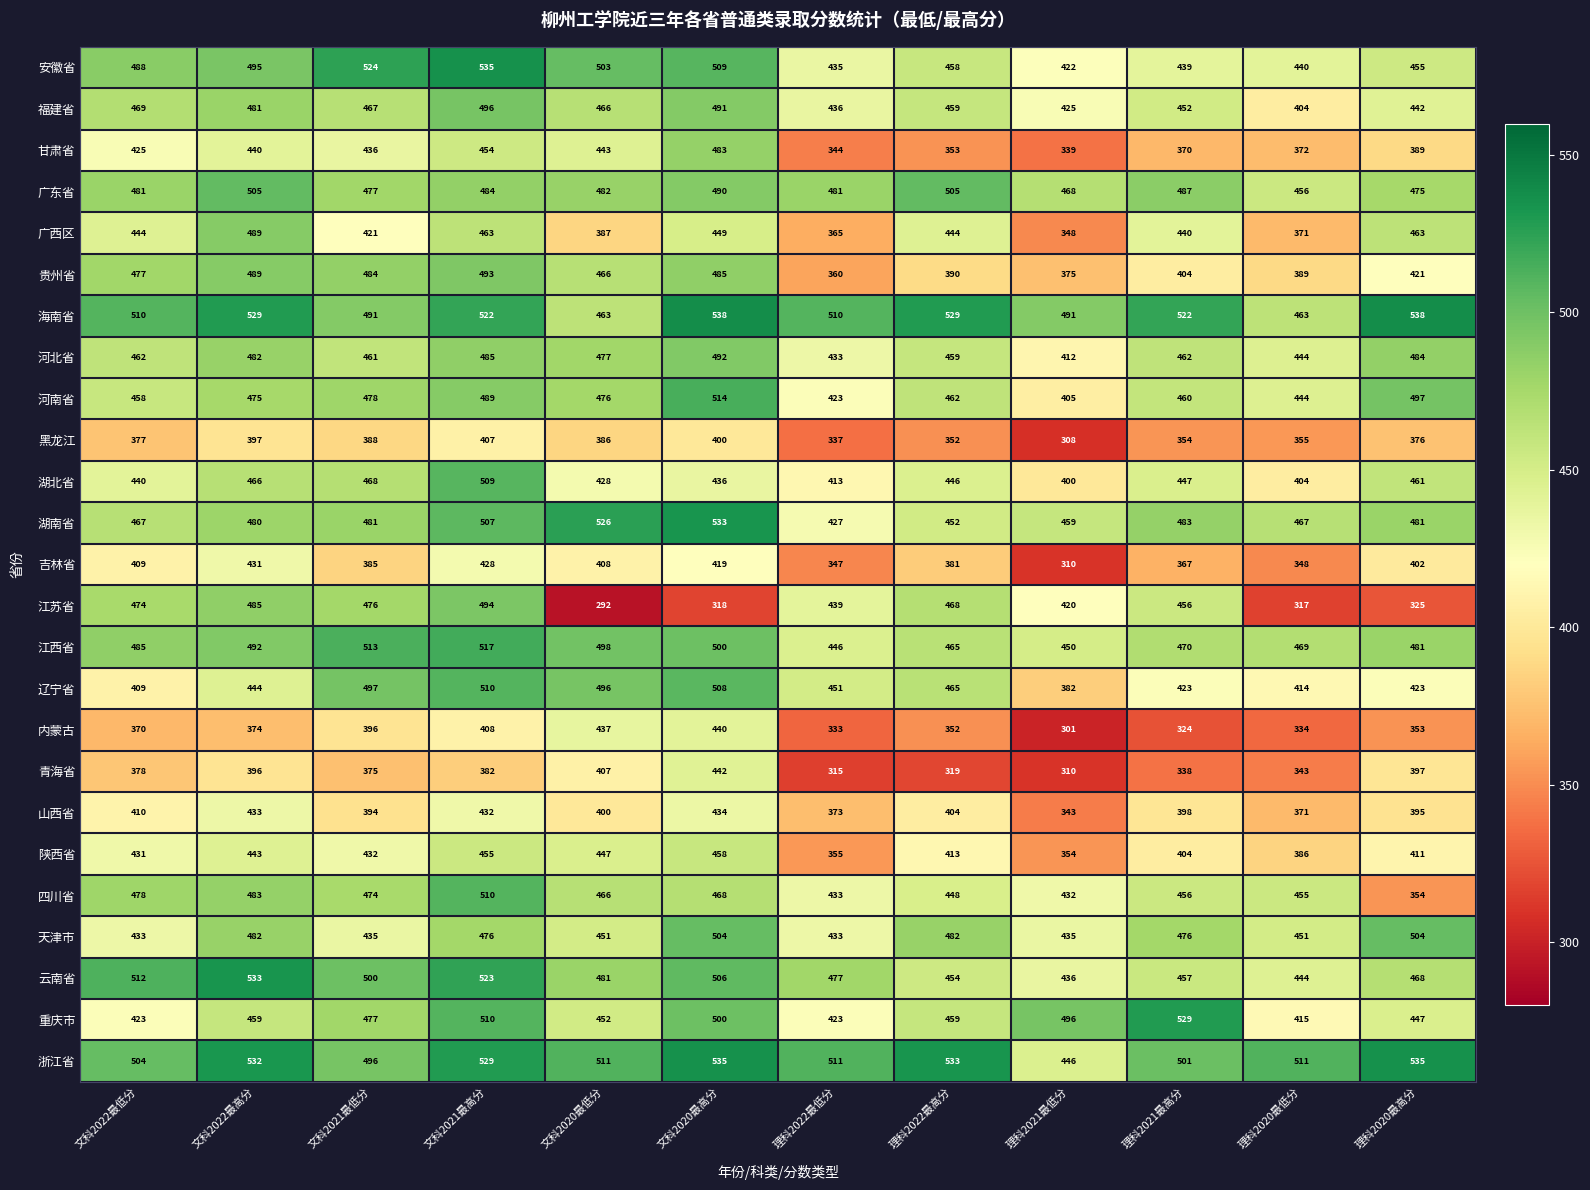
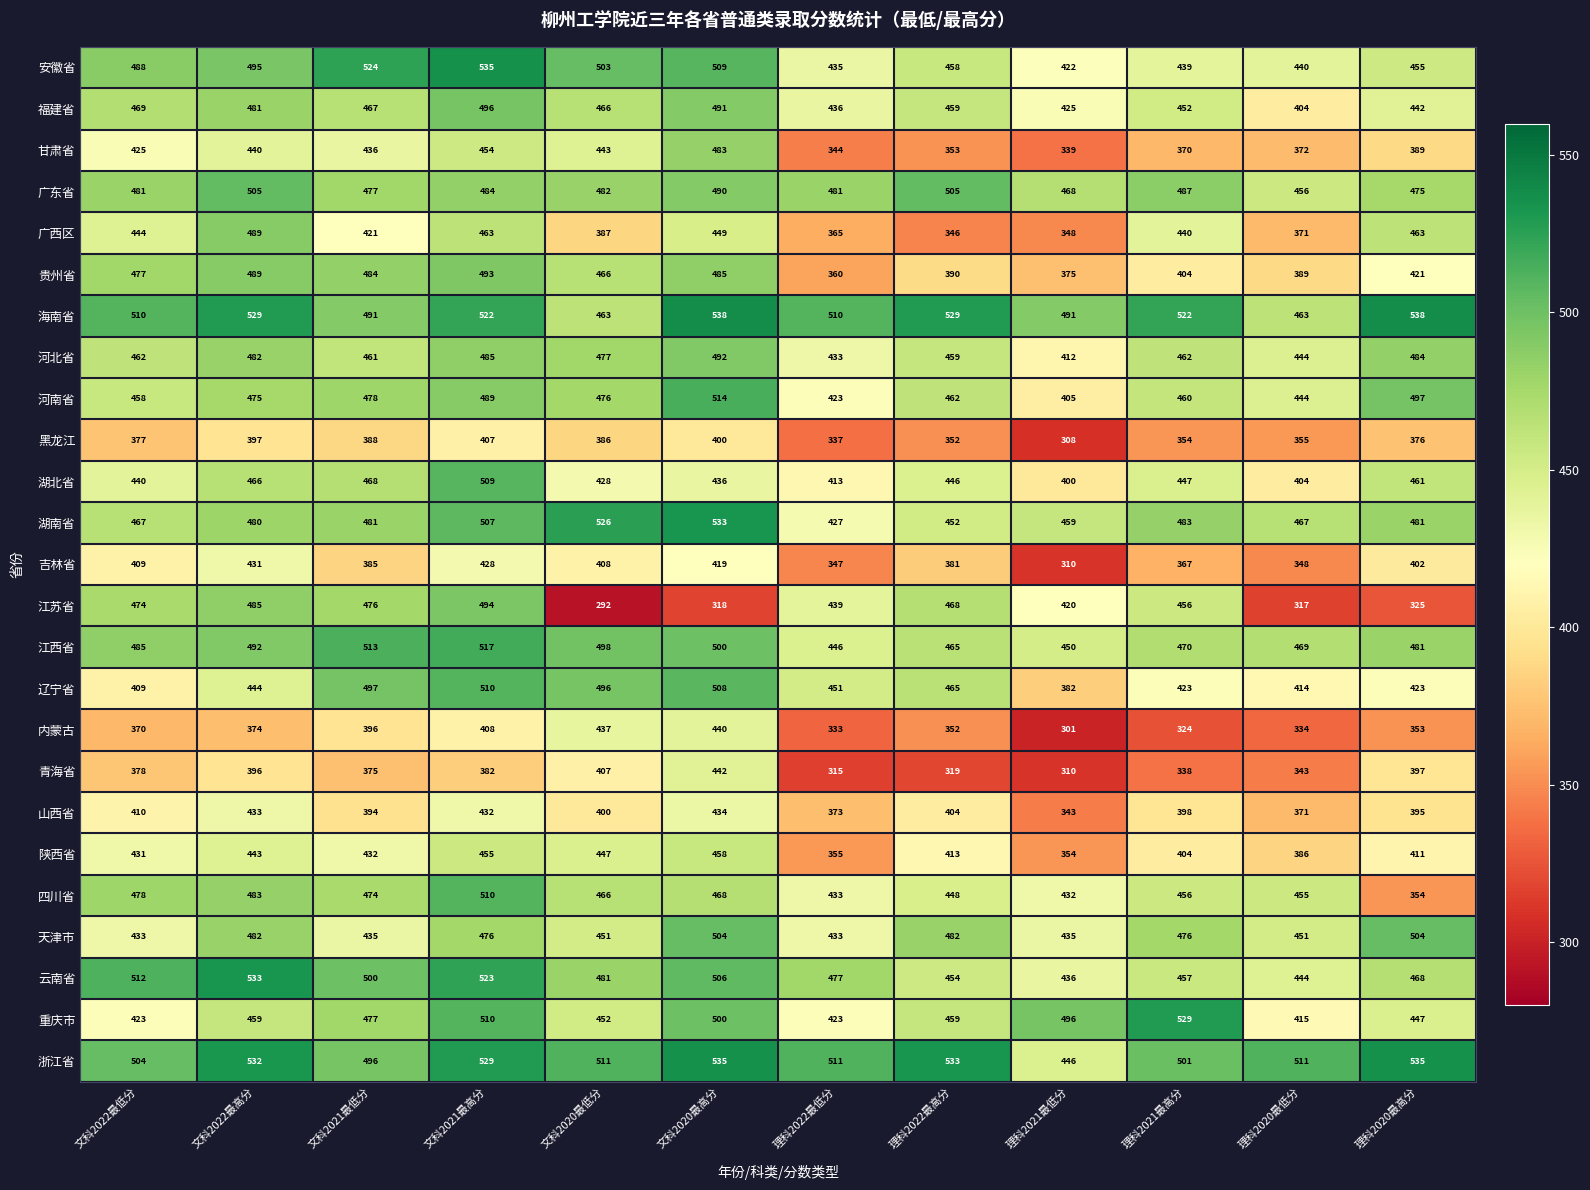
广西区, 理科2022最高分: 444 -> 346
